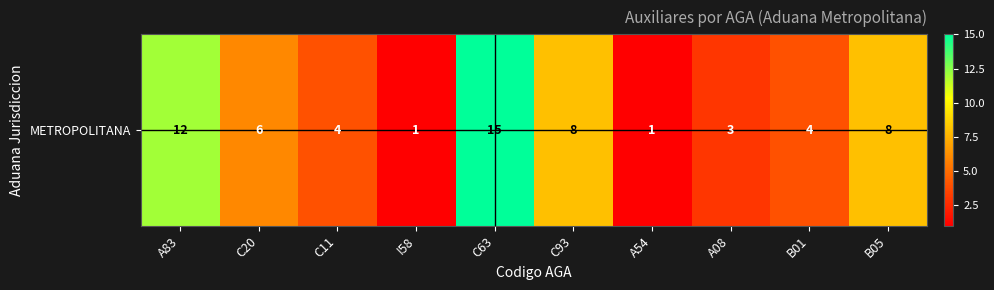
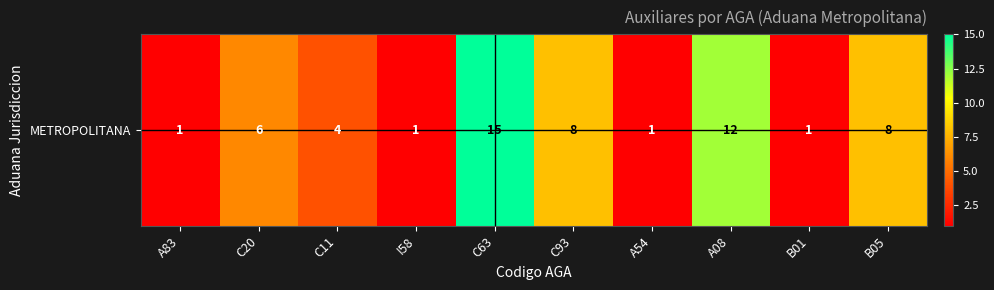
METROPOLITANA, A83: 12 -> 1
METROPOLITANA, A08: 3 -> 12
METROPOLITANA, B01: 4 -> 1
